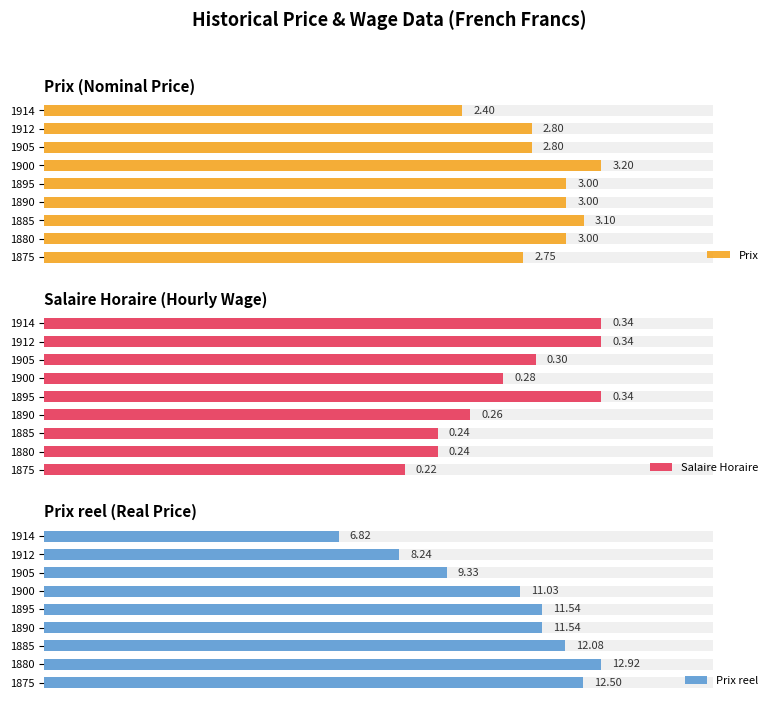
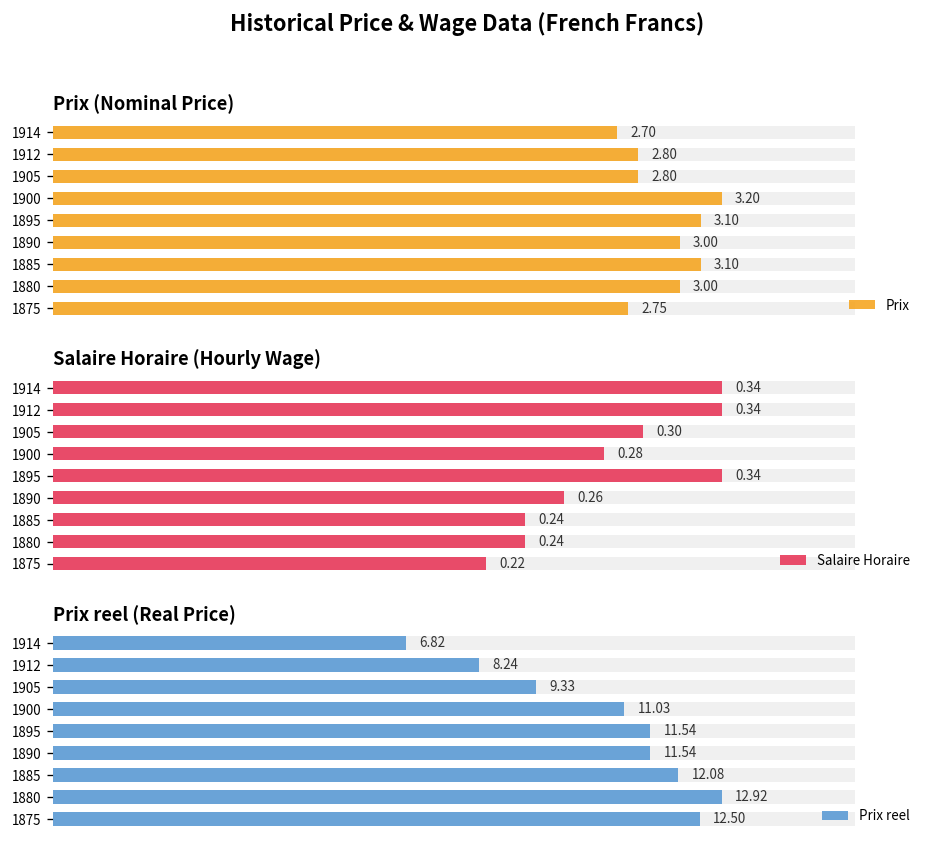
Prix (Nominal Price), Prix, 1914: 2.40 -> 2.70
Prix (Nominal Price), Prix, 1895: 3.00 -> 3.10
